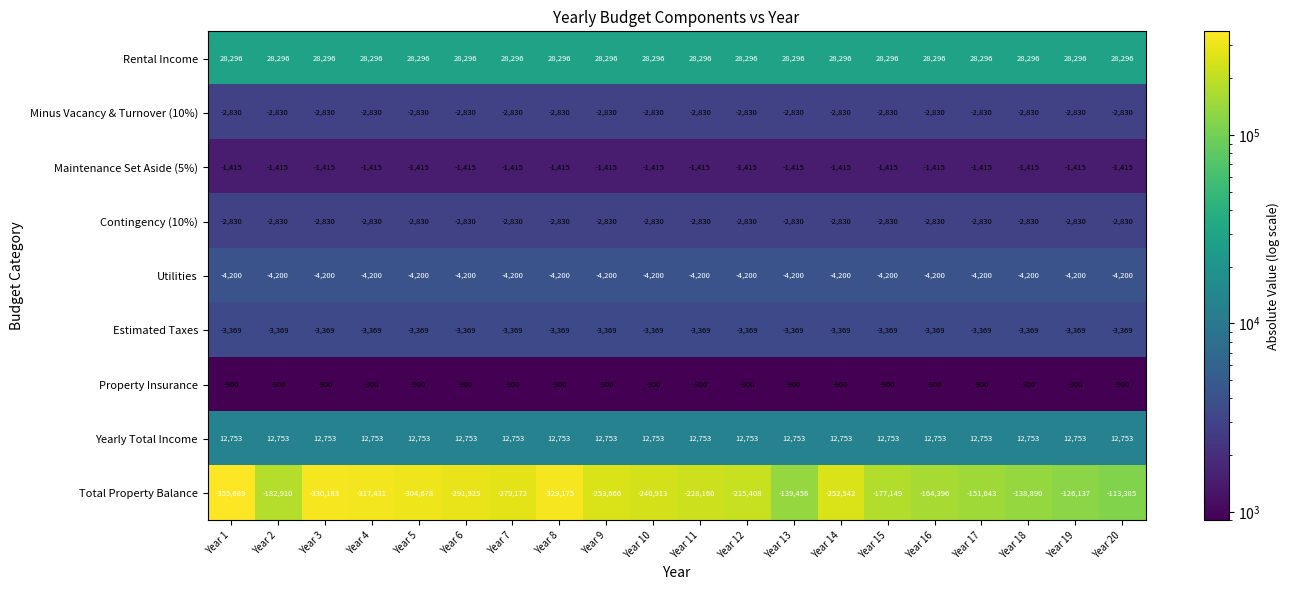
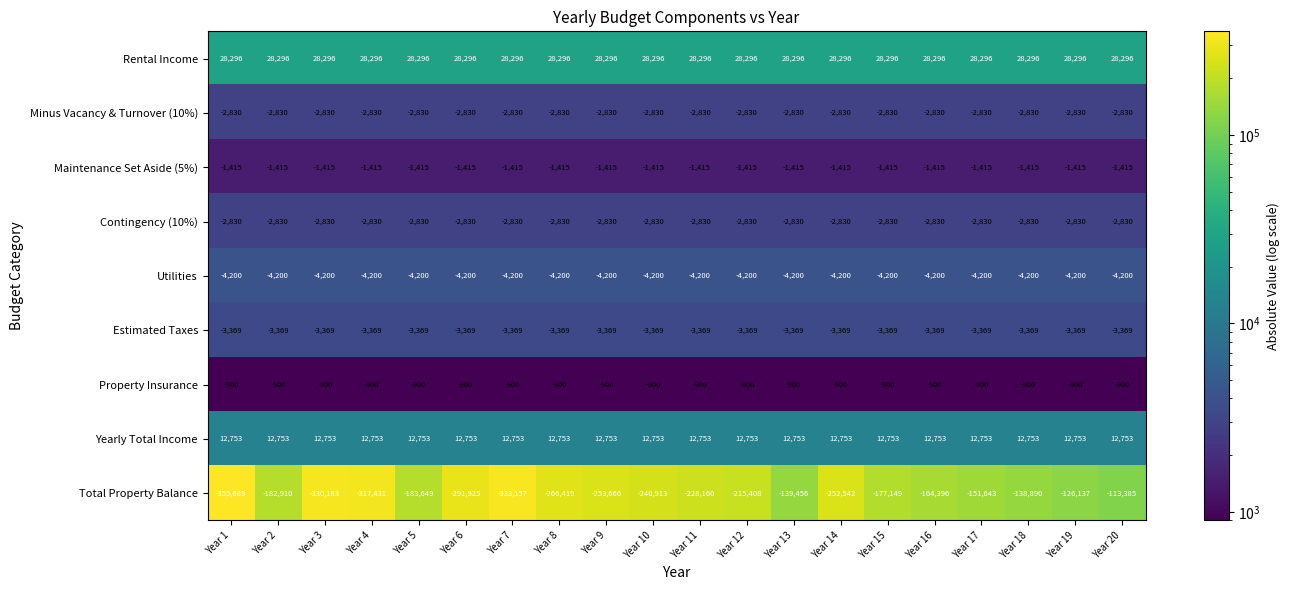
Total Property Balance, Year 5: -304,678 -> -183,649
Total Property Balance, Year 7: -279,172 -> -333,157
Total Property Balance, Year 8: -329,175 -> -266,419
